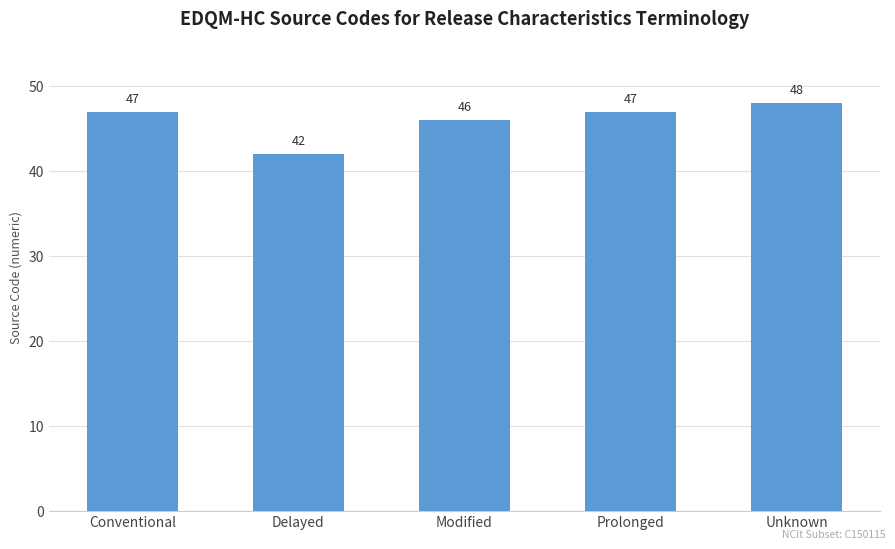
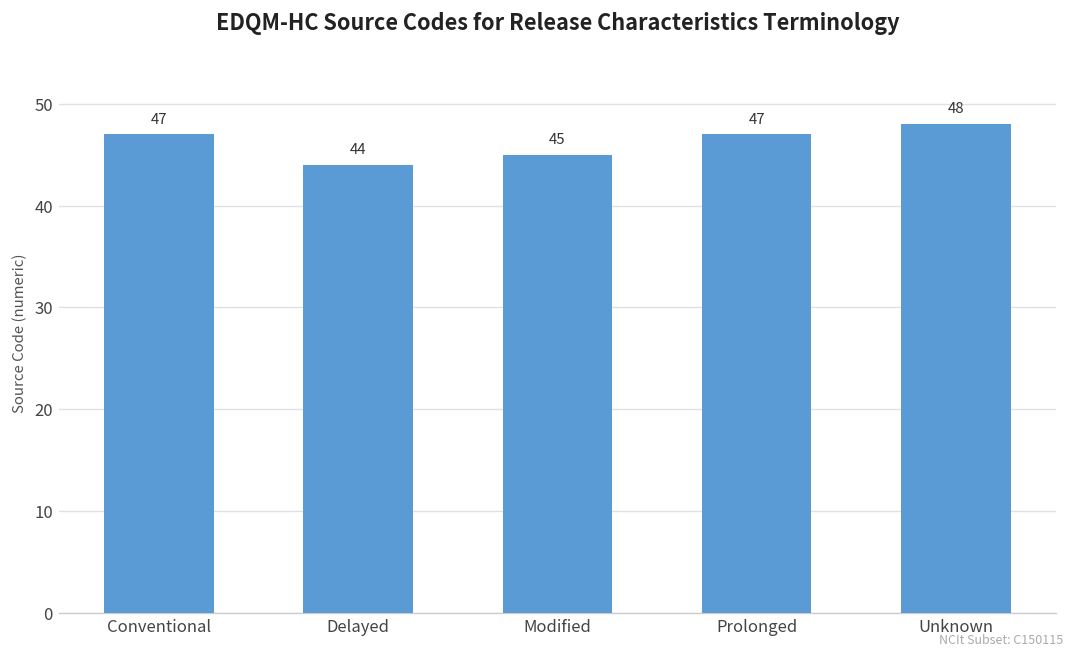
Delayed: 42 -> 44
Modified: 46 -> 45
